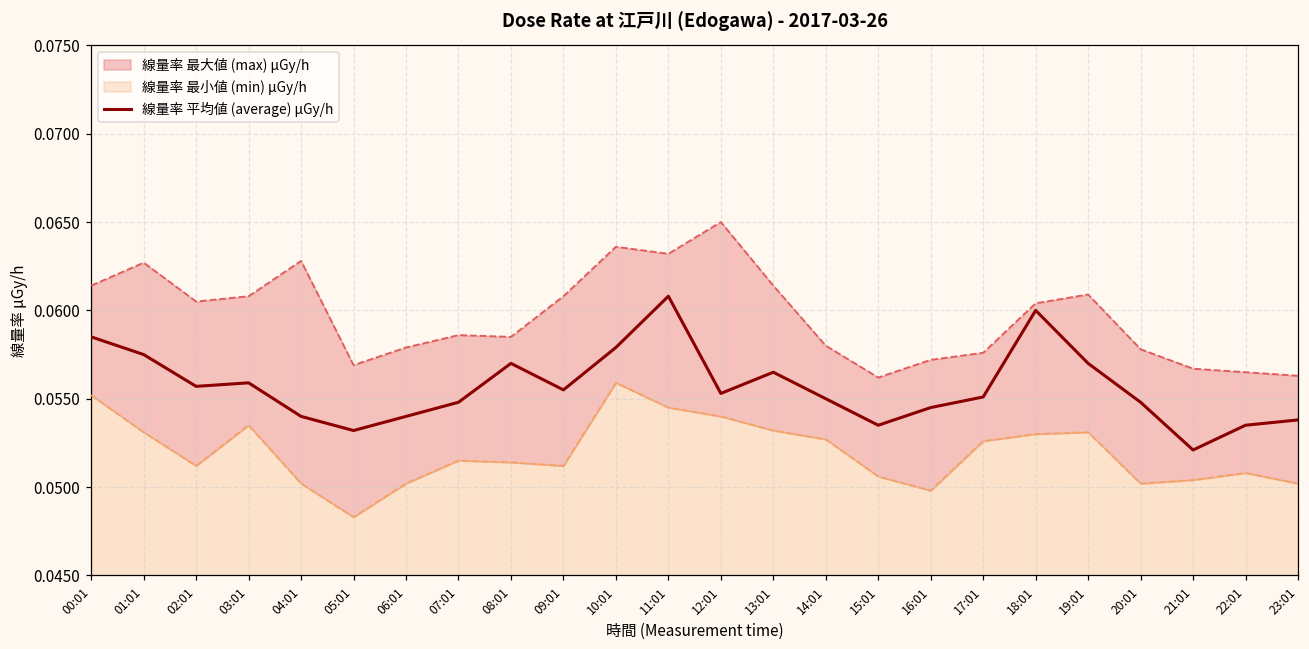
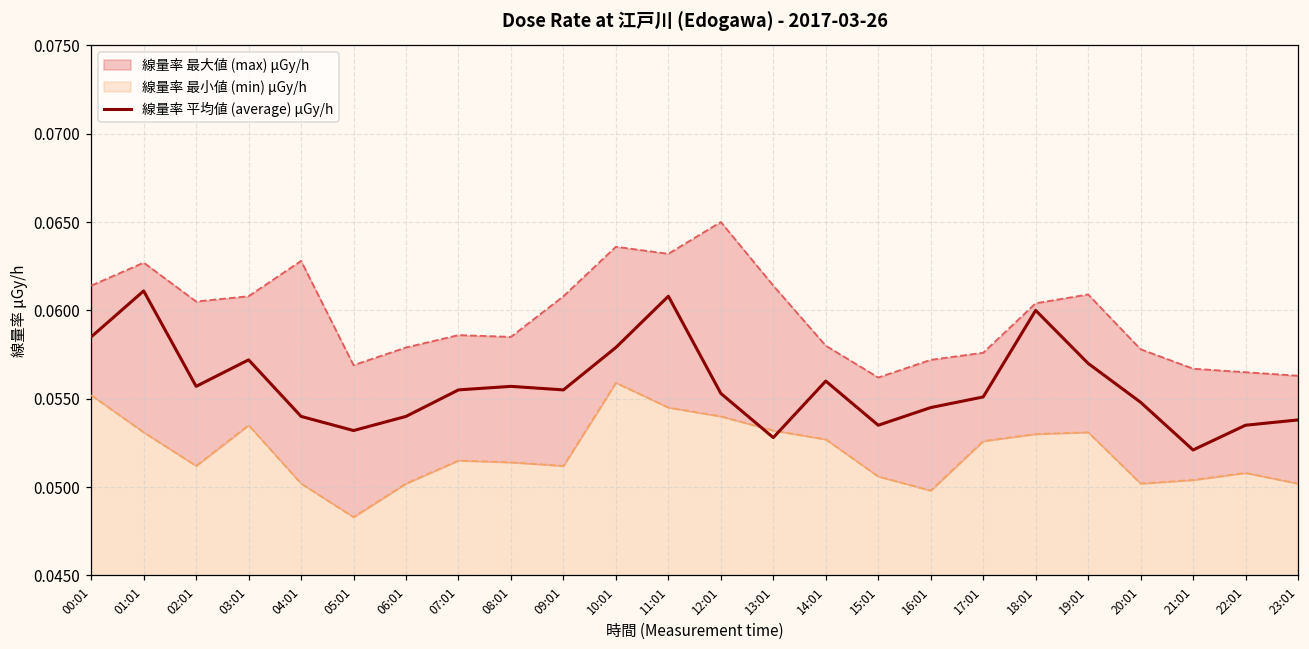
線量率 平均値 (average) μGy/h, 01:01: 0.0575 -> 0.0611
線量率 平均値 (average) μGy/h, 03:01: 0.0559 -> 0.0572
線量率 平均値 (average) μGy/h, 07:01: 0.0548 -> 0.0555
線量率 平均値 (average) μGy/h, 08:01: 0.0570 -> 0.0557
線量率 平均値 (average) μGy/h, 13:01: 0.0565 -> 0.0528
線量率 平均値 (average) μGy/h, 14:01: 0.055 -> 0.056
